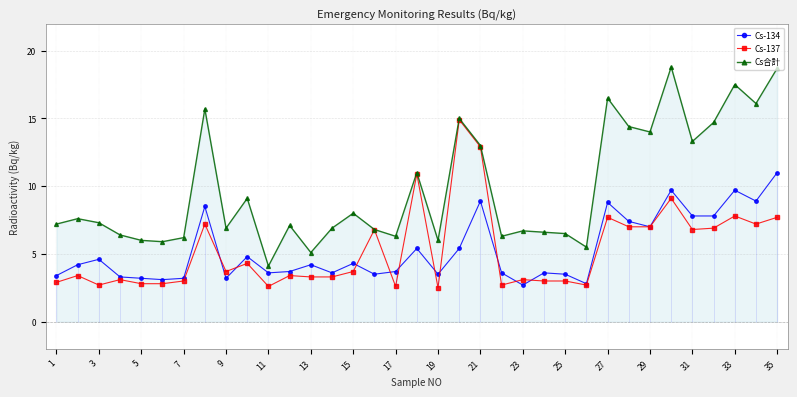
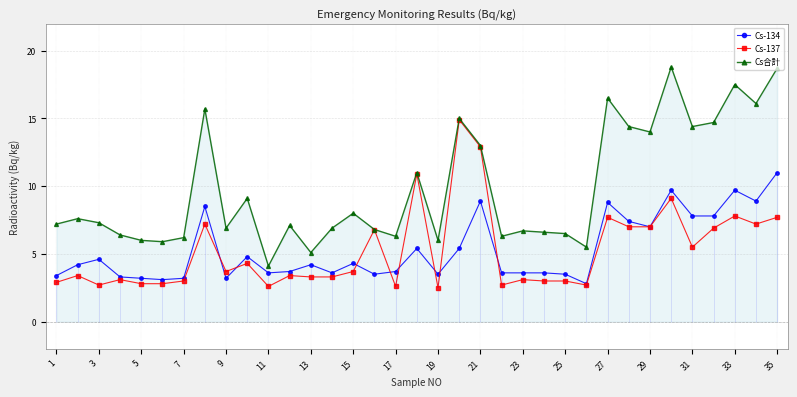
Cs-134, 23: 2.7 -> 3.6
Cs-137, 31: 6.8 -> 5.5
Cs合計, 31: 13.3 -> 14.4
